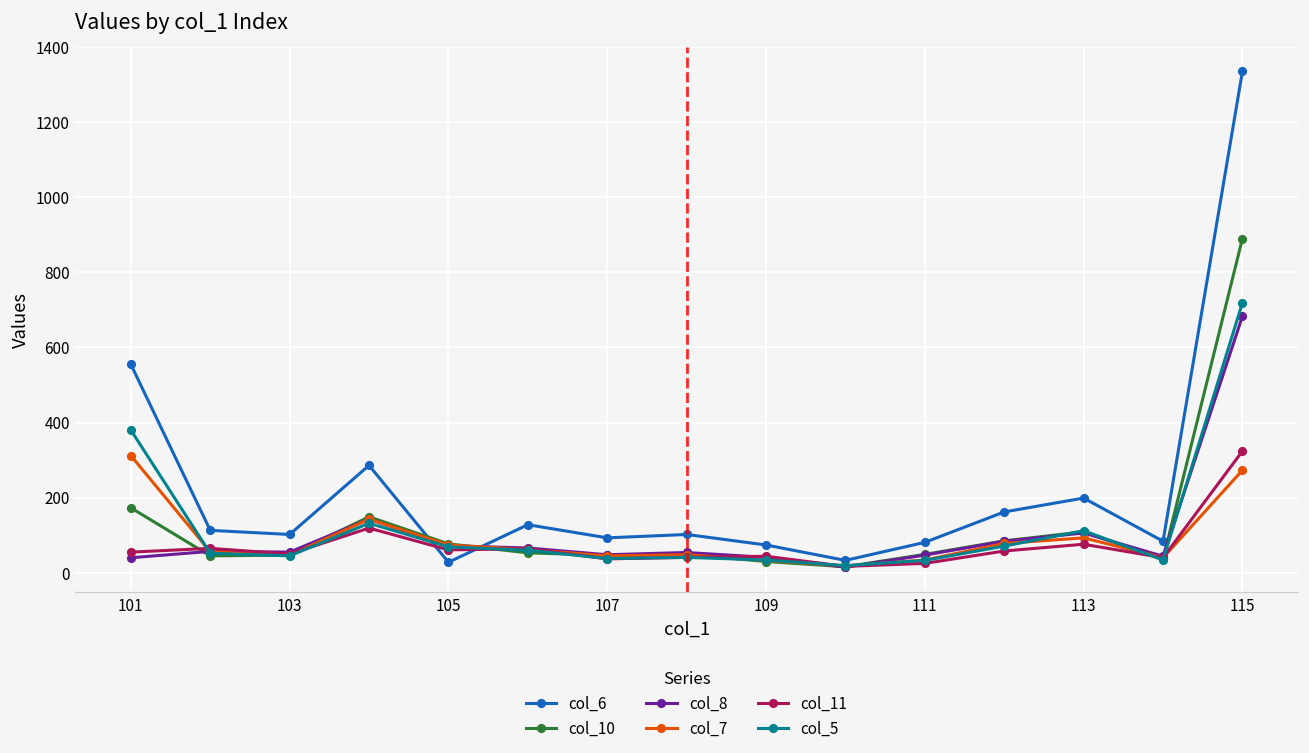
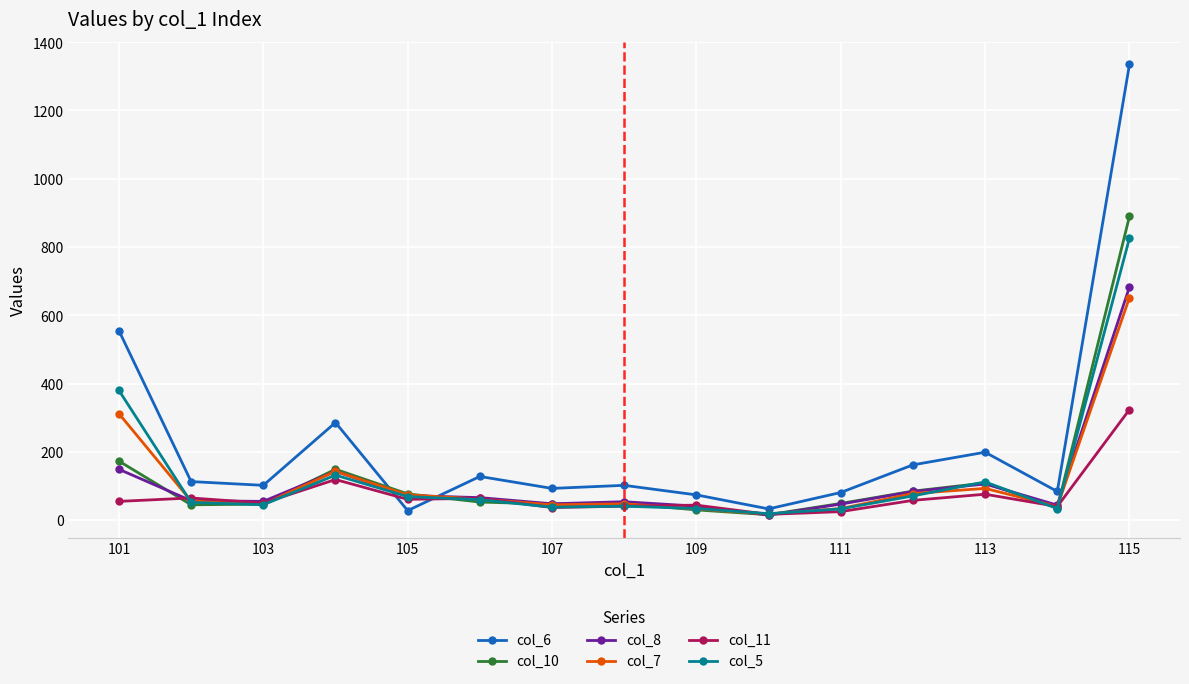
col_8, 101: 40 -> 150
col_7, 115: 270 -> 650
col_5, 115: 720 -> 830
